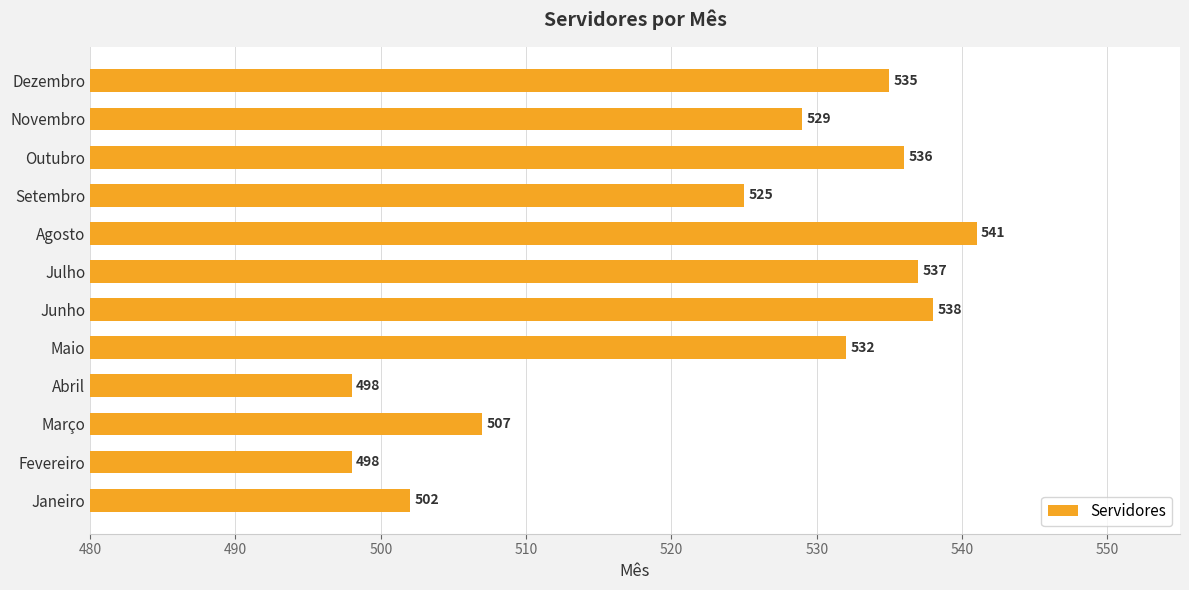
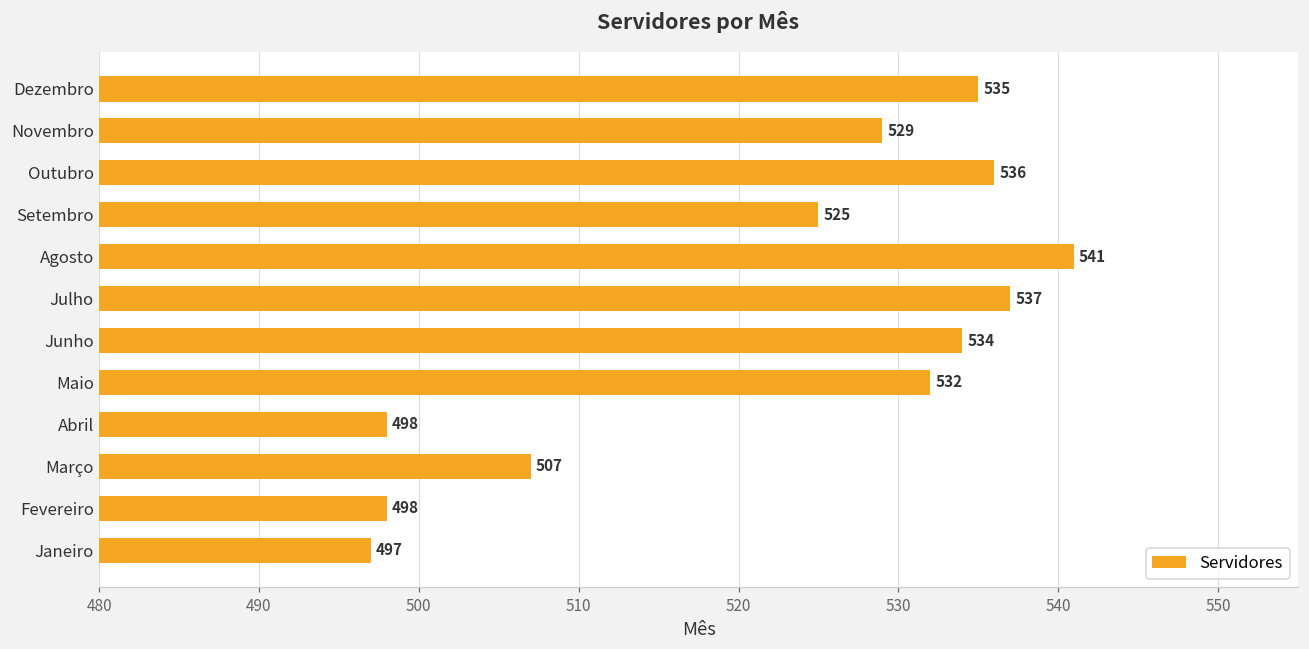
Junho: 538 -> 534
Janeiro: 502 -> 497
